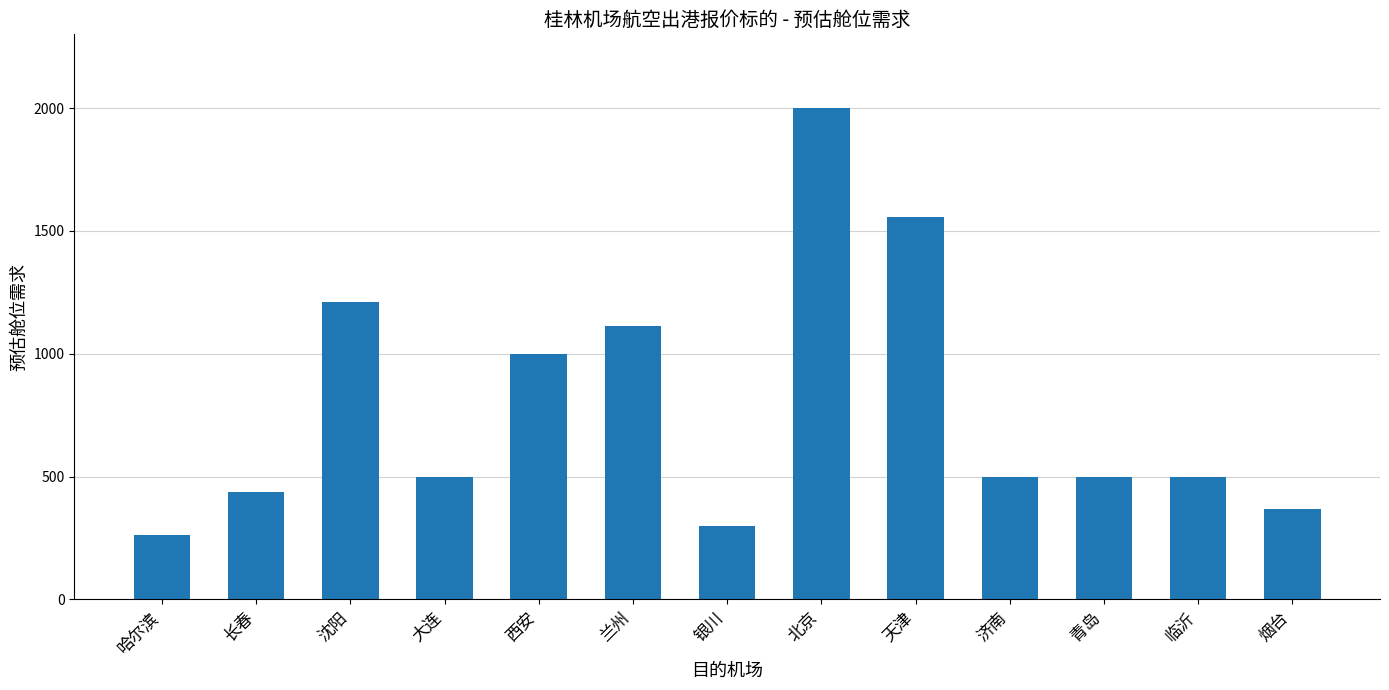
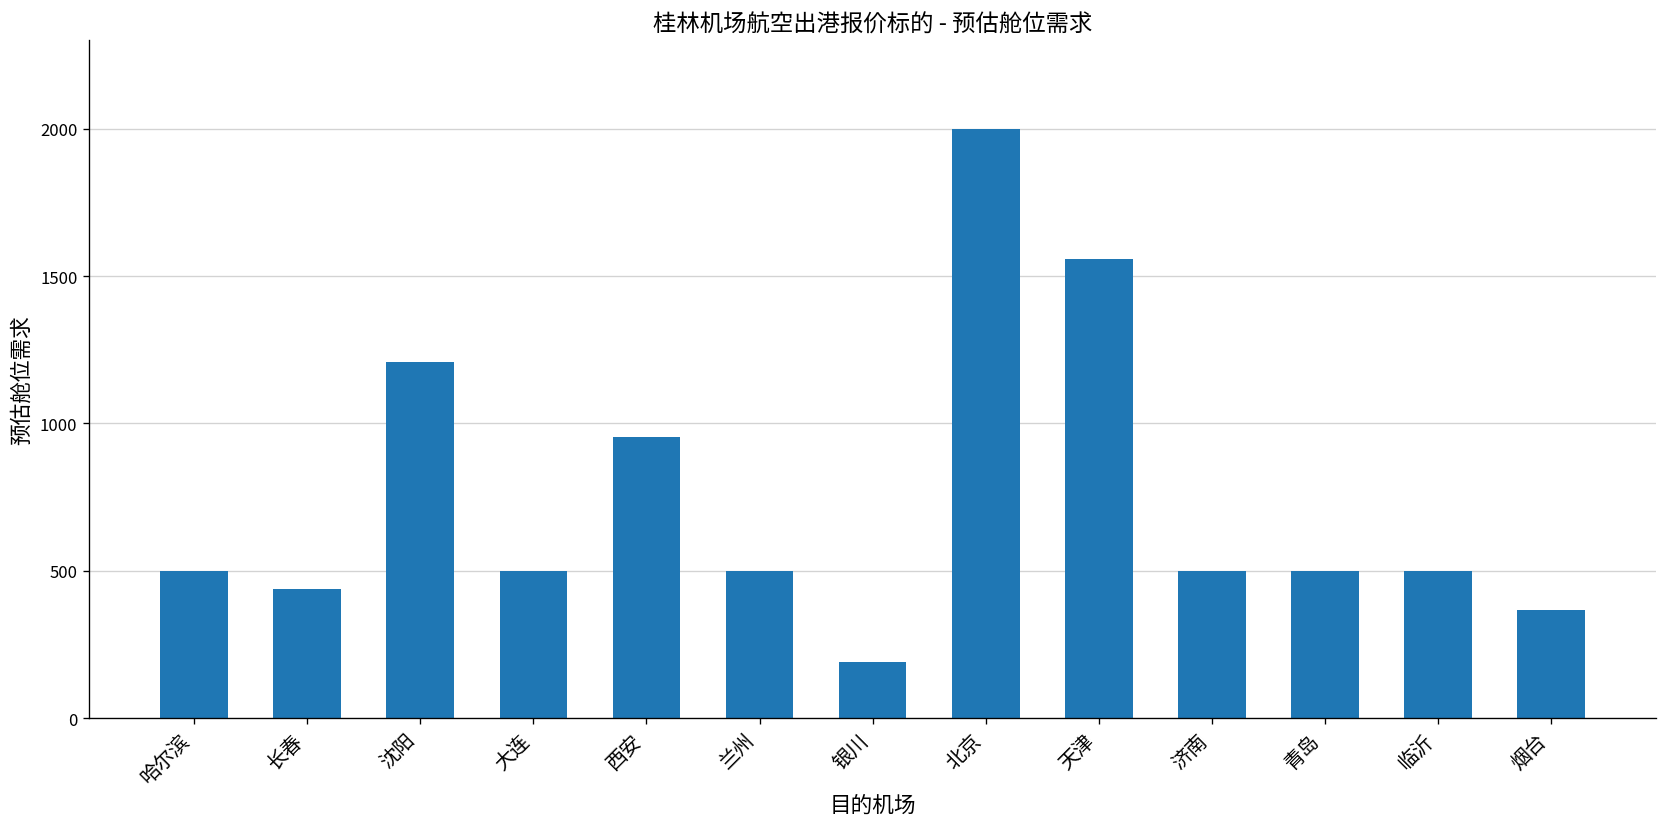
哈尔滨: 260 -> 500
西安: 1000 -> 960
兰州: 1110 -> 500
银川: 300 -> 190
